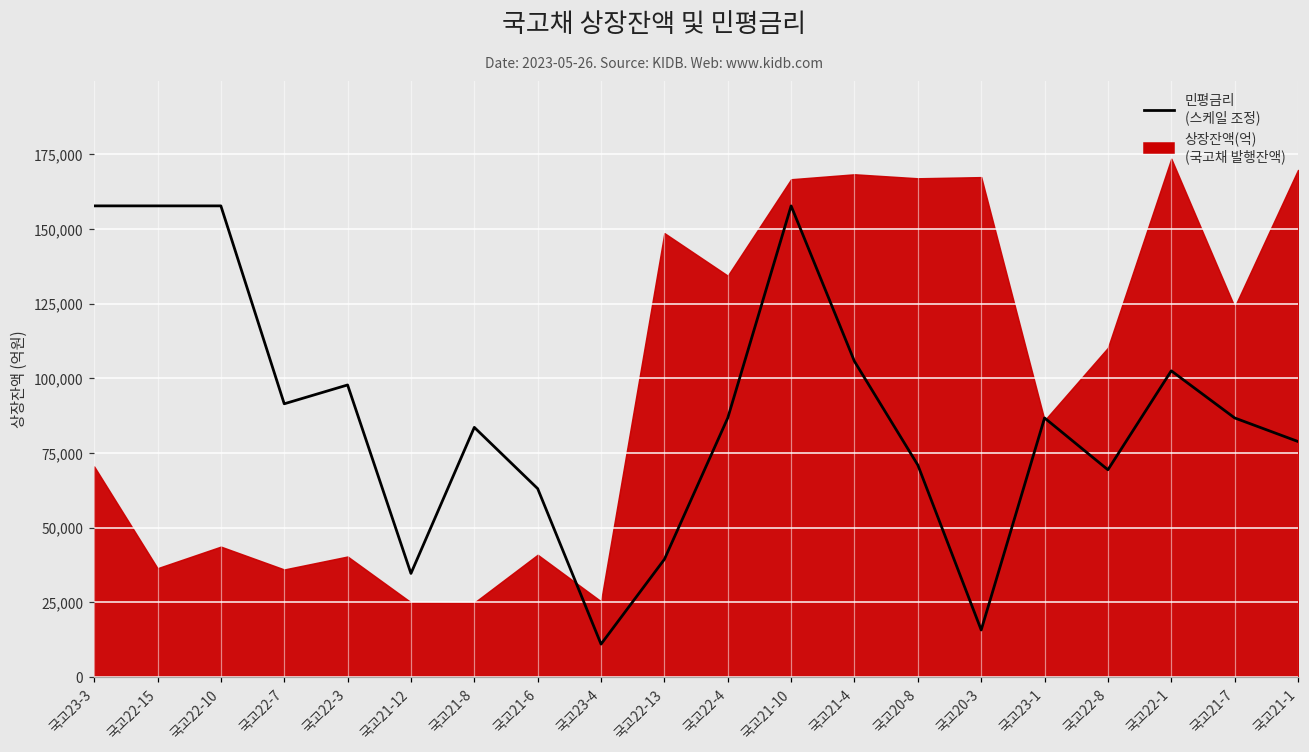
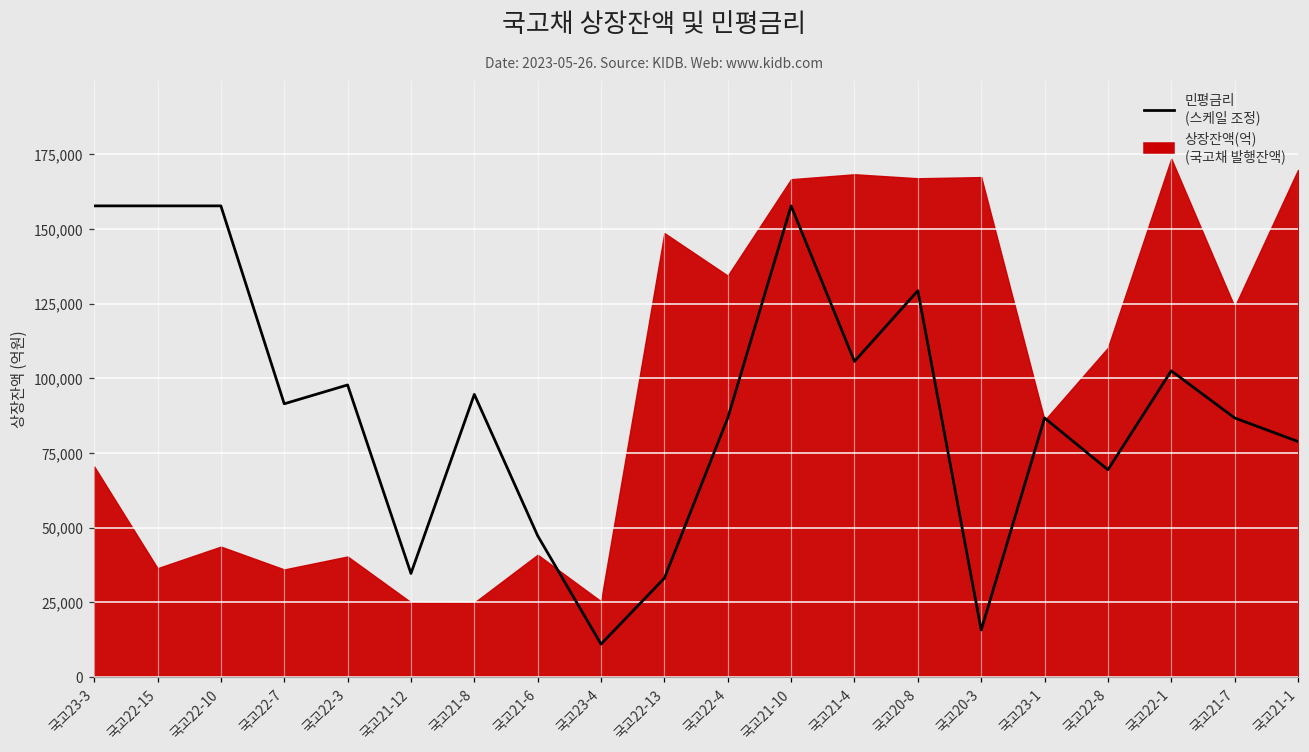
민평금리 (스케일 조정), 국고21-8: 84,000 -> 95,000
민평금리 (스케일 조정), 국고21-6: 63,000 -> 47,000
민평금리 (스케일 조정), 국고22-13: 39,000 -> 33,000
민평금리 (스케일 조정), 국고20-8: 71,000 -> 129,000
